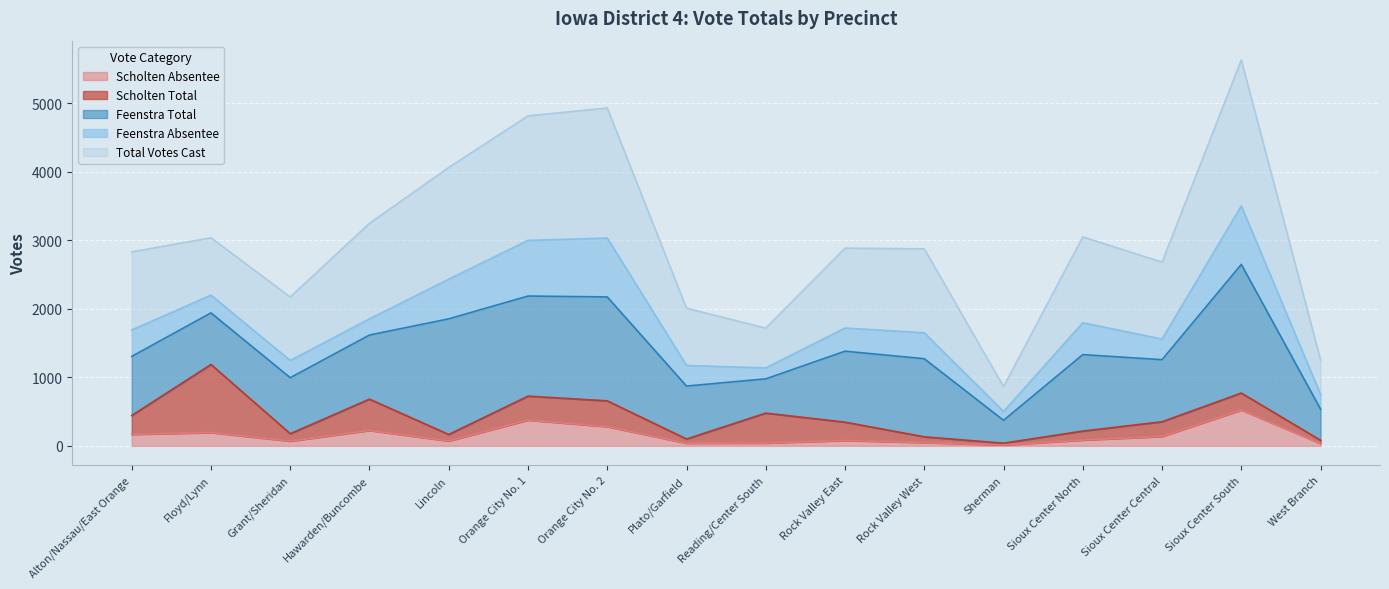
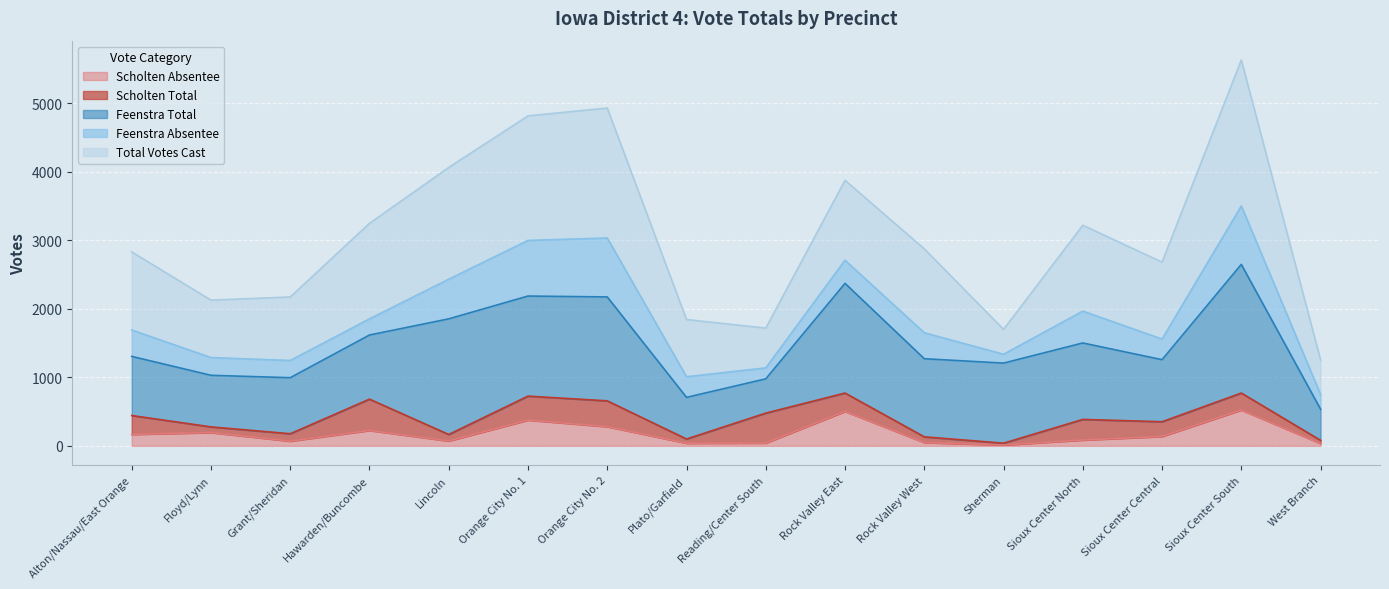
Scholten Total, Floyd/Lynn: 1000 -> 100
Feenstra Total, Plato/Garfield: 800 -> 600
Scholten Absentee, Rock Valley East: 100 -> 500
Feenstra Total, Rock Valley East: 1000 -> 1600
Feenstra Total, Sherman: 300 -> 1200
Scholten Total, Sioux Center North: 100 -> 300
